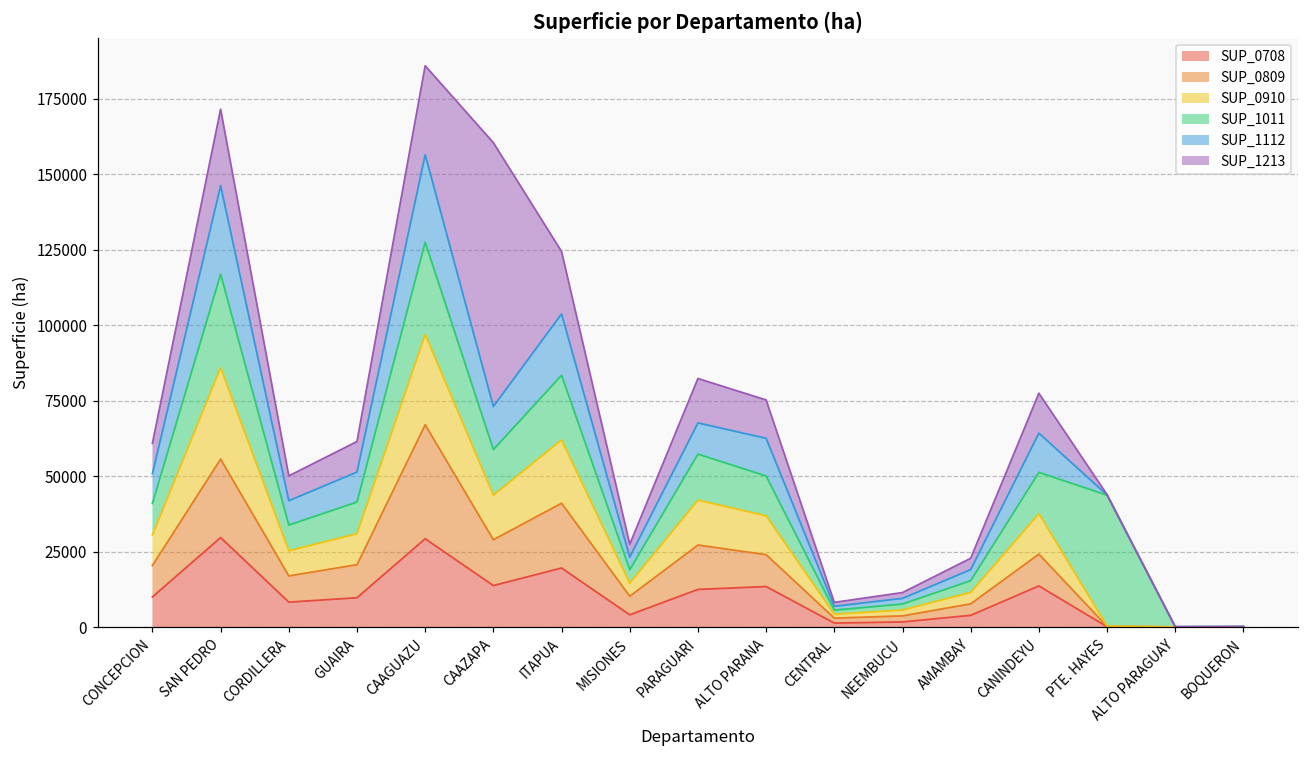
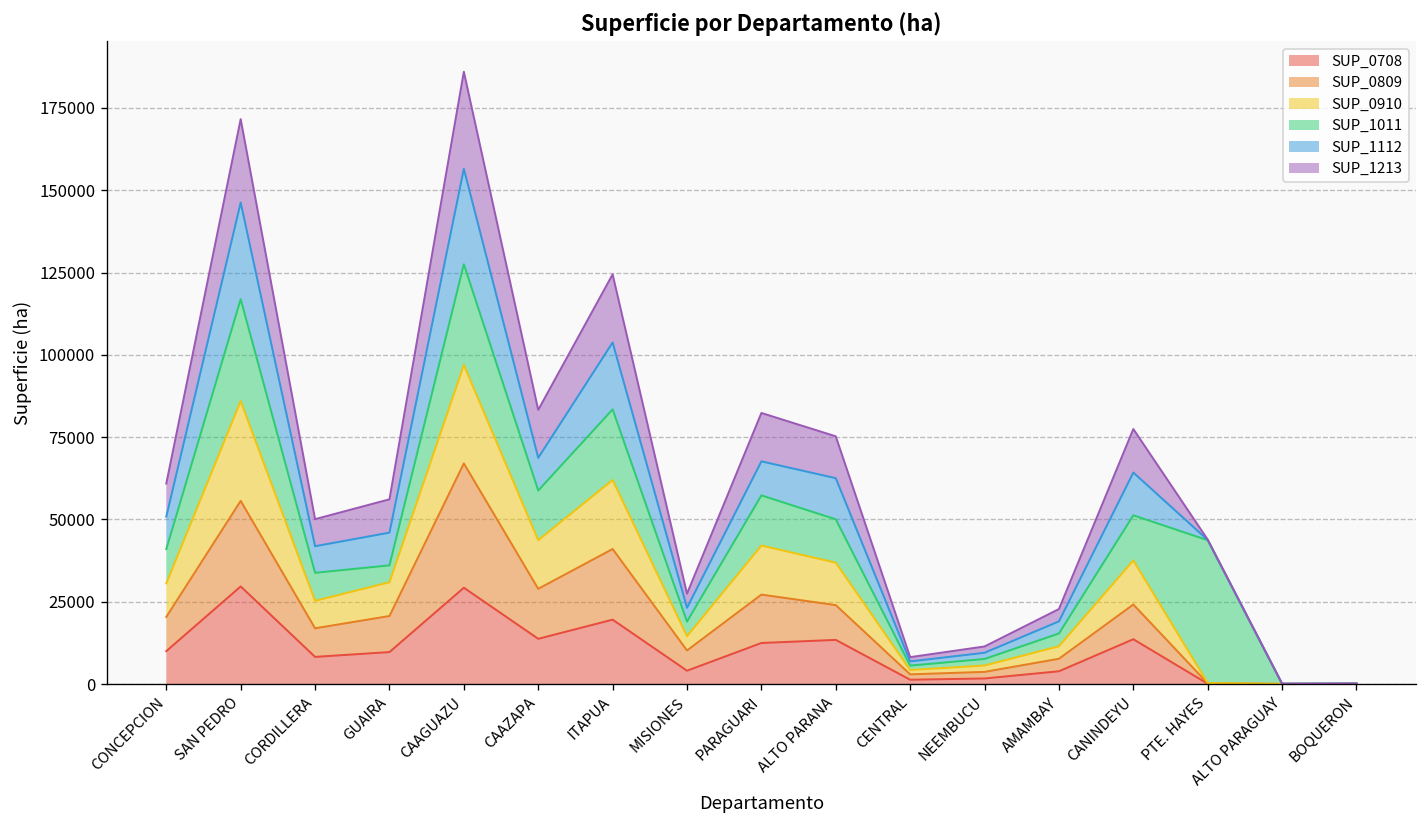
SUP_1011, GUAIRA: 10000 -> 5000
SUP_1112, CAAZAPA: 14000 -> 10000
SUP_1213, CAAZAPA: 87000 -> 15000
